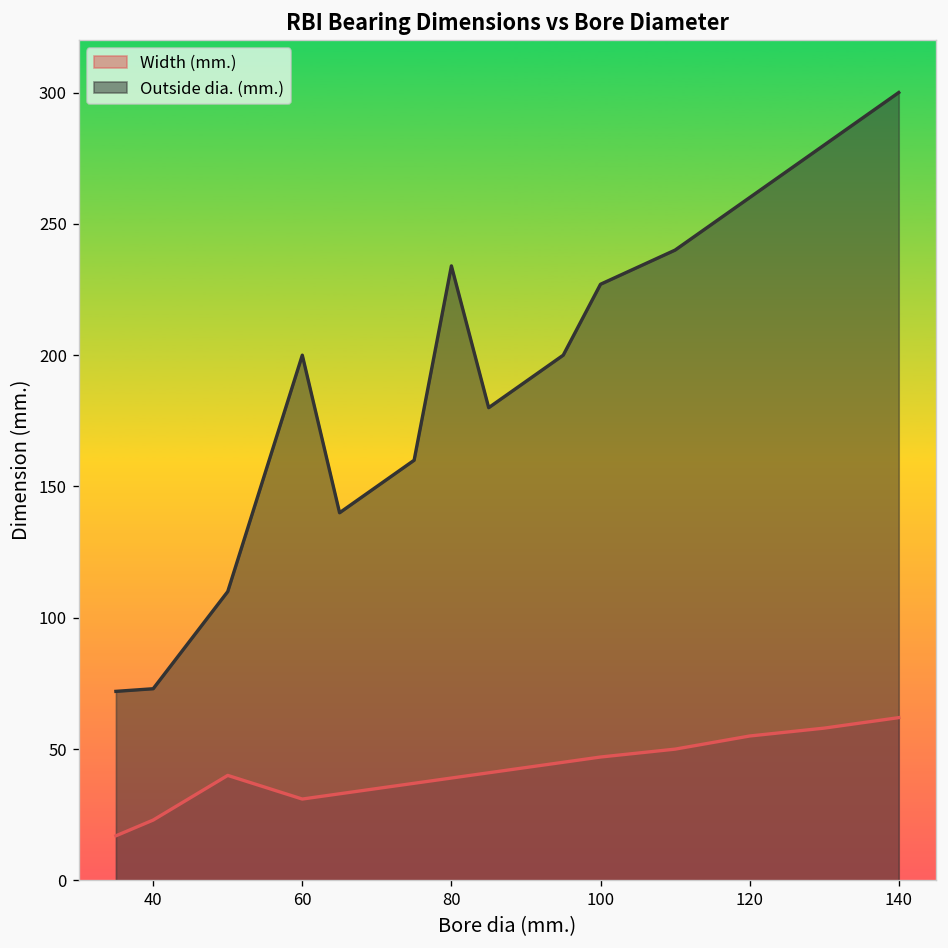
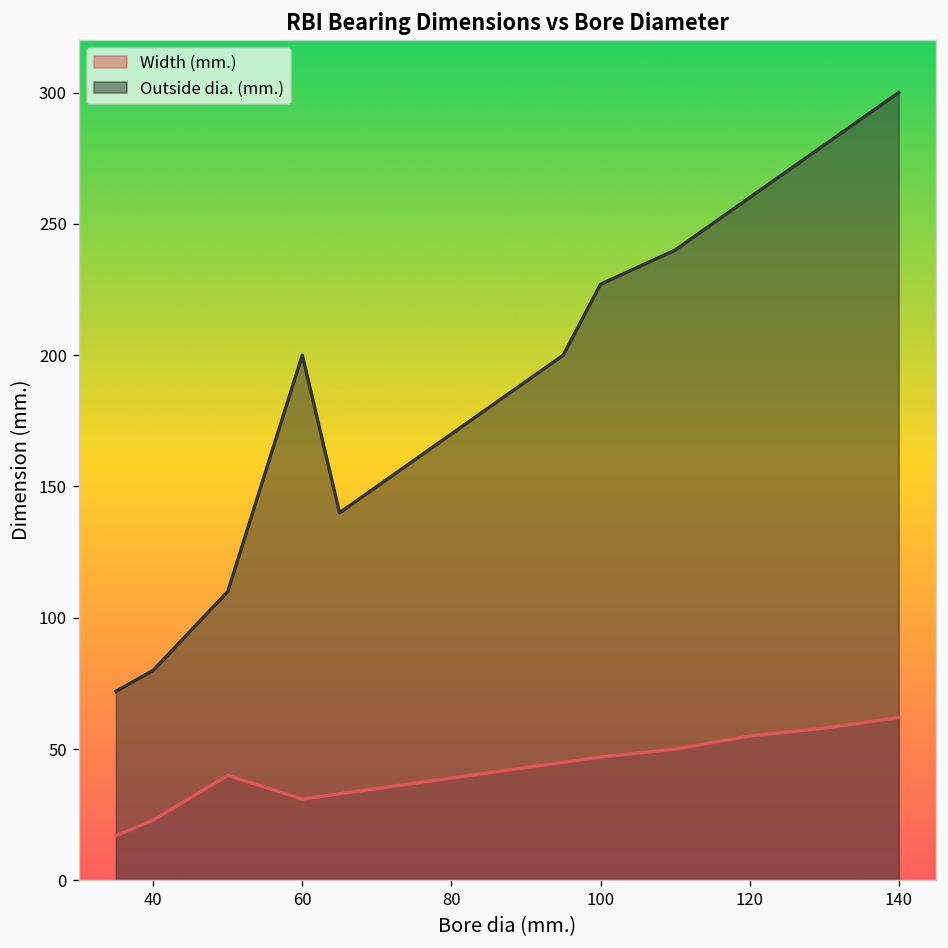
Outside dia. (mm.), 40: 73 -> 80
Outside dia. (mm.), 80: 234 -> 170
